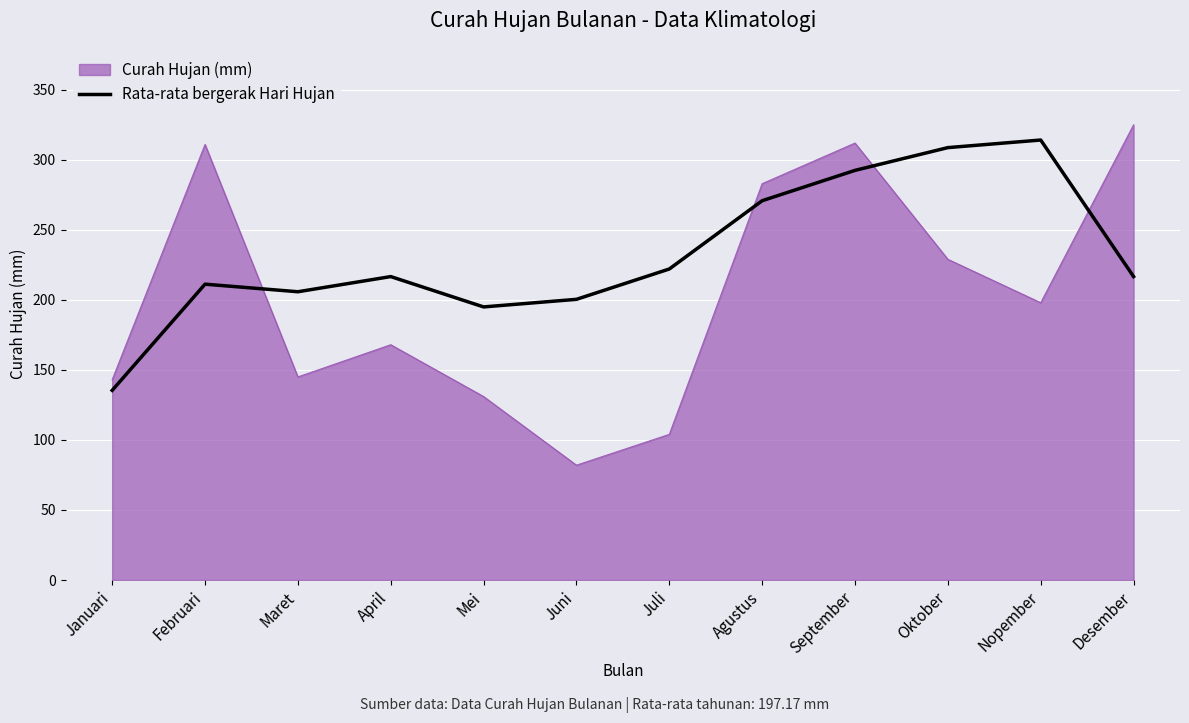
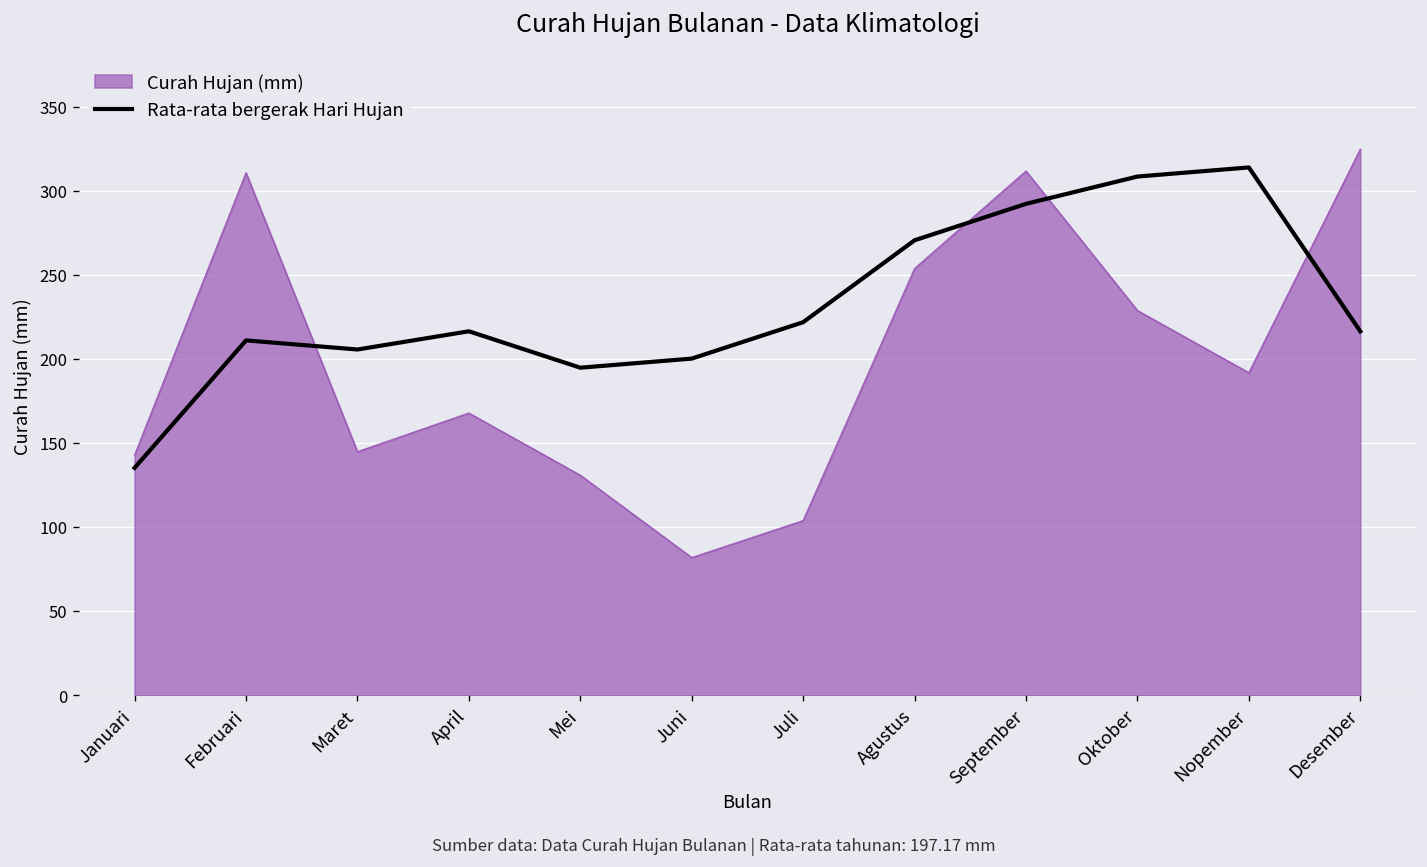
Curah Hujan (mm), Agustus: 283 -> 254
Curah Hujan (mm), Nopember: 198 -> 192
